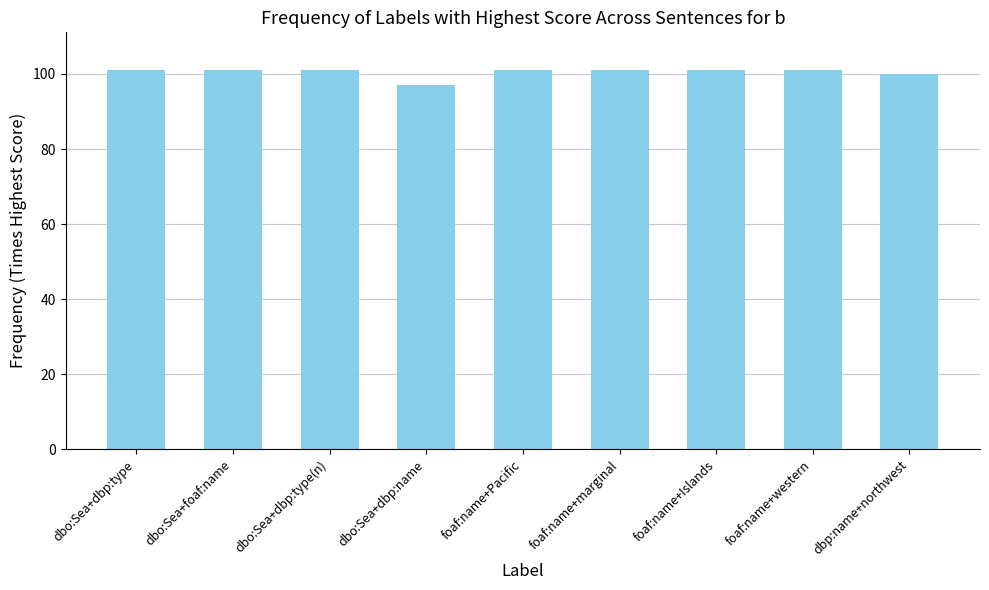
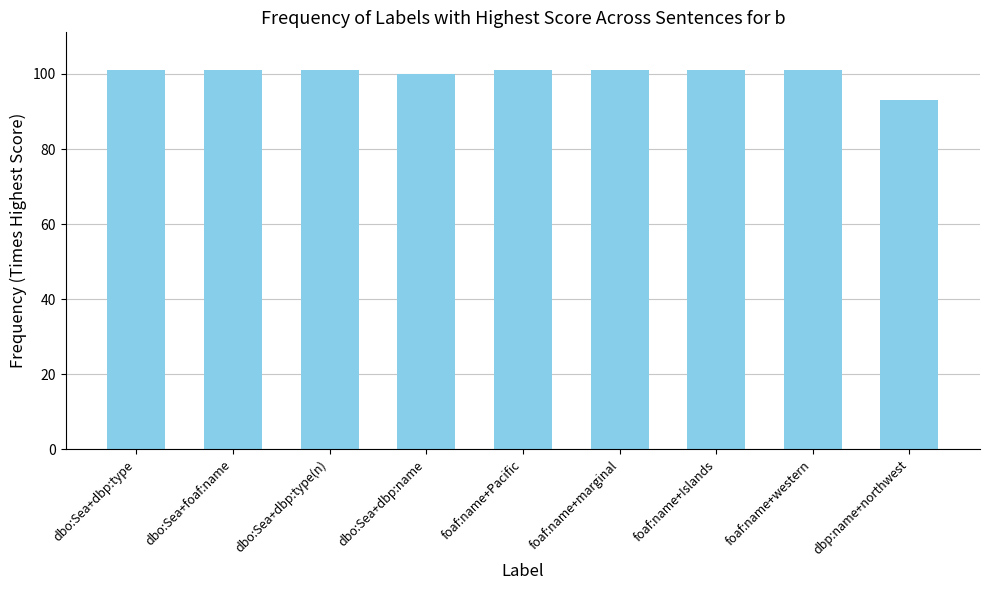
dbo:Sea+dbp:name: 97 -> 100
dbp:name+northwest: 100 -> 93
